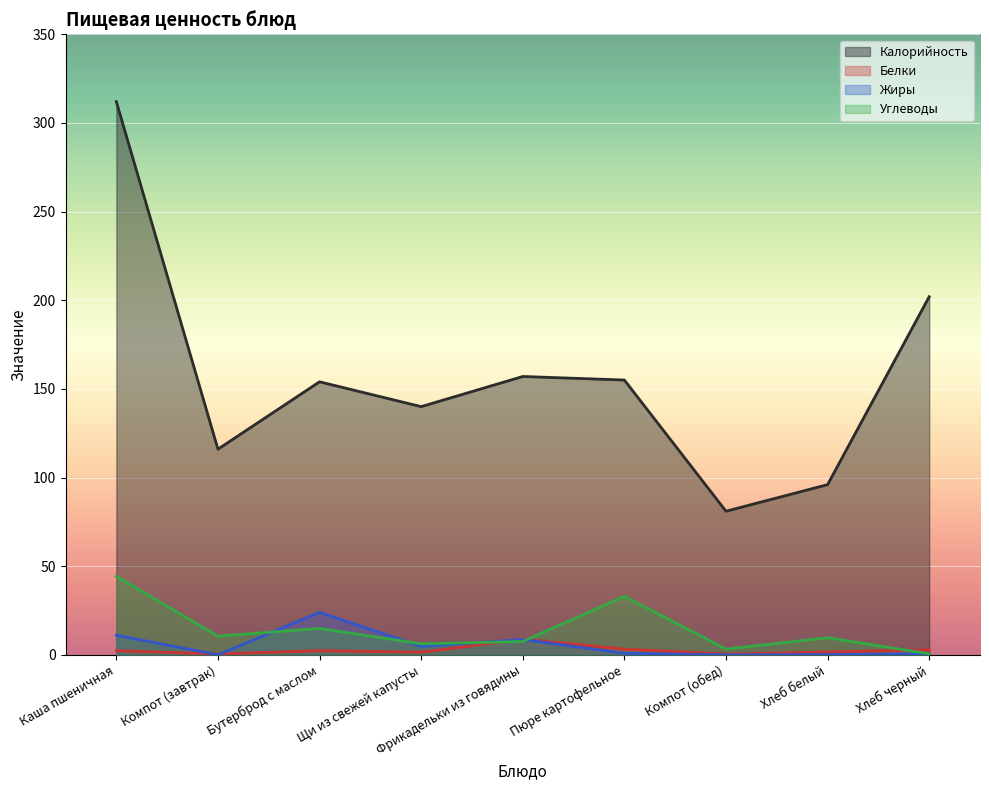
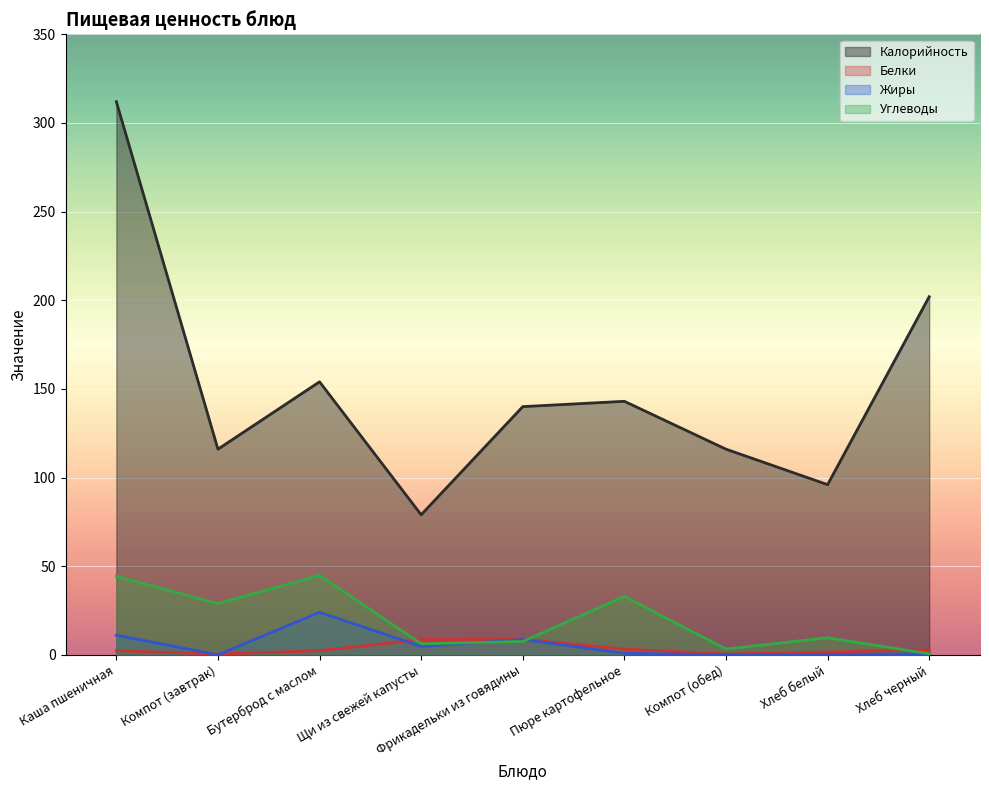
Углеводы, Компот (завтрак): 11 -> 29
Углеводы, Бутерброд с маслом: 15 -> 45
Калорийность, Щи из свежей капусты: 140 -> 79
Белки, Щи из свежей капусты: 1 -> 9
Калорийность, Фрикадельки из говядины: 157 -> 140
Калорийность, Пюре картофельное: 155 -> 143
Калорийность, Компот (обед): 81 -> 116
